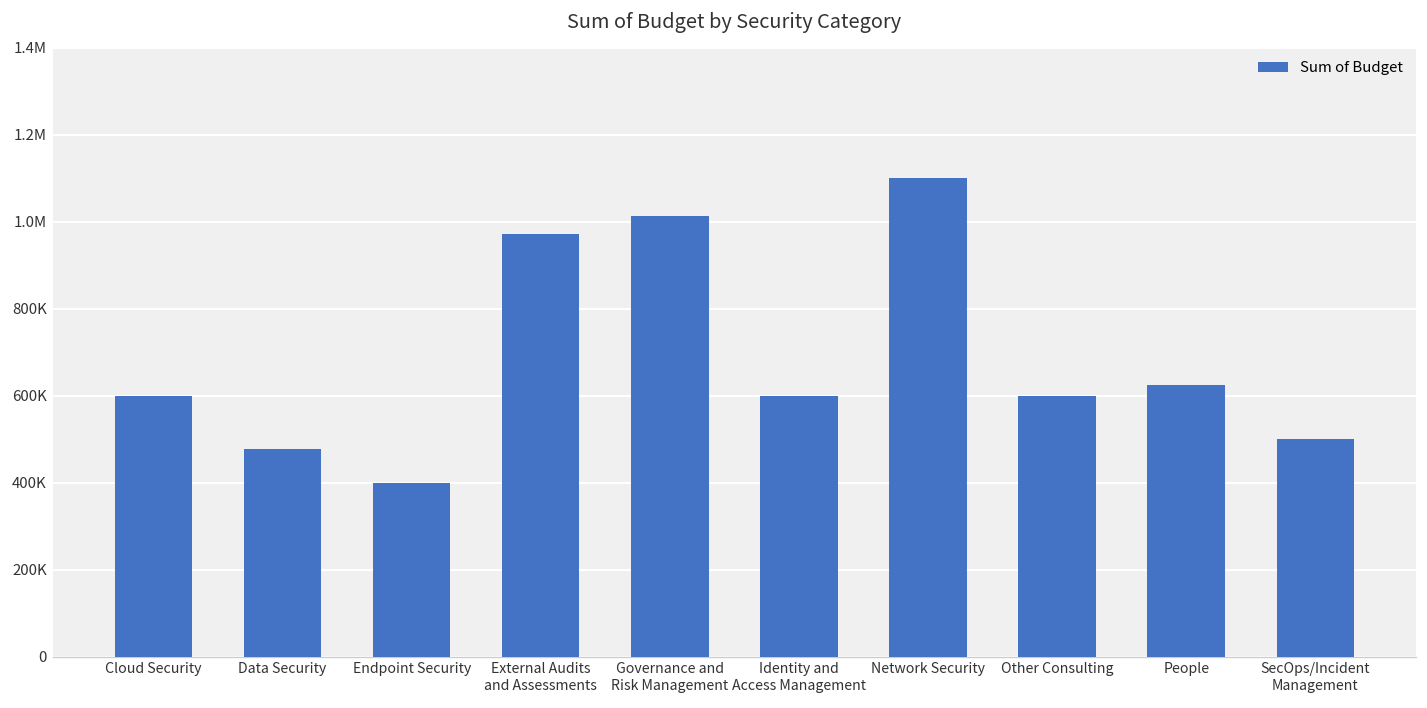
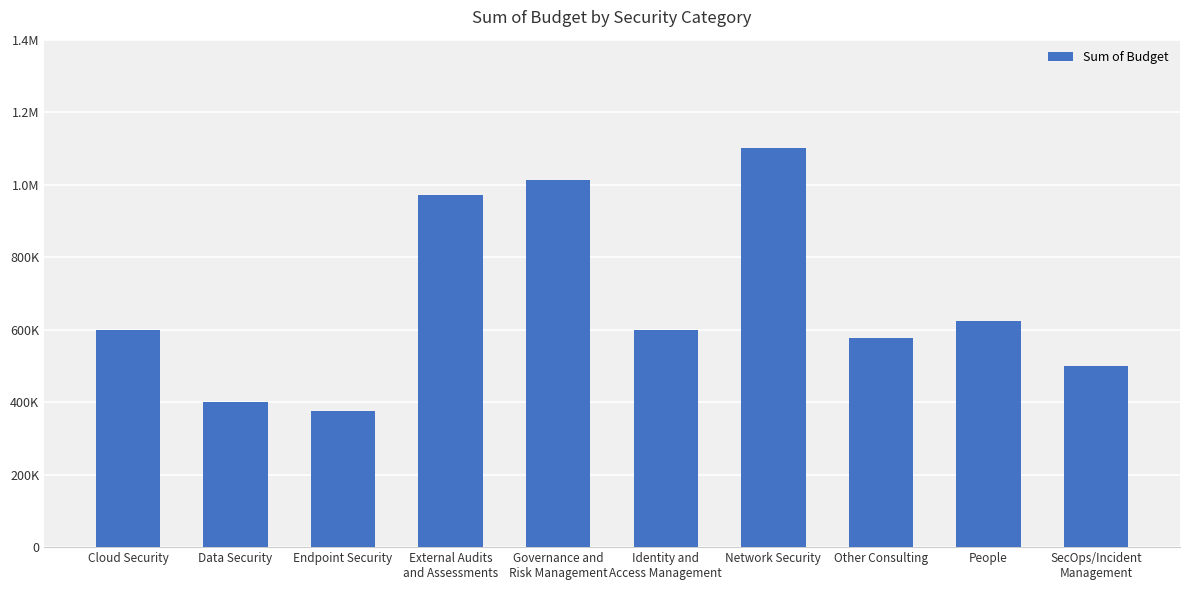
Data Security: 480000 -> 400000
Endpoint Security: 400000 -> 380000
Other Consulting: 600000 -> 580000
